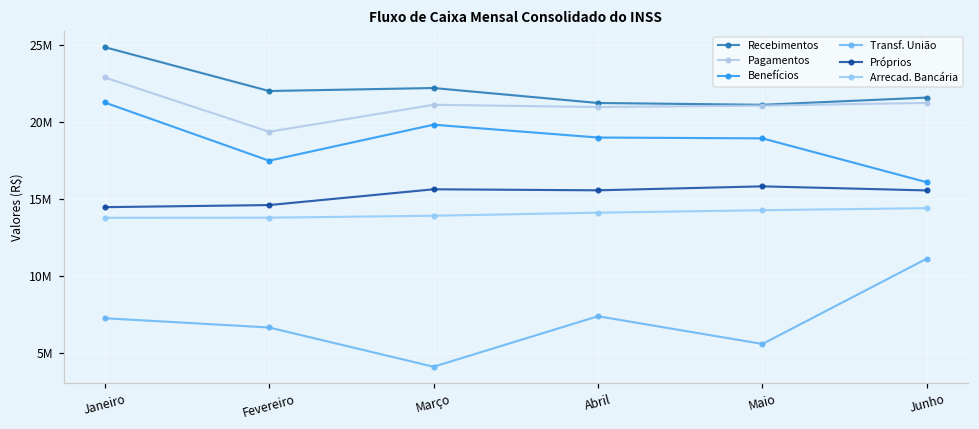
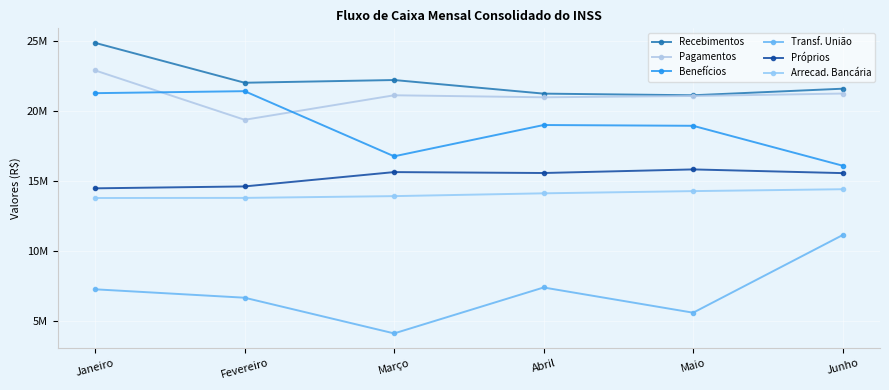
Benefícios, Fevereiro: 17500000 -> 21400000
Benefícios, Março: 19800000 -> 16700000
